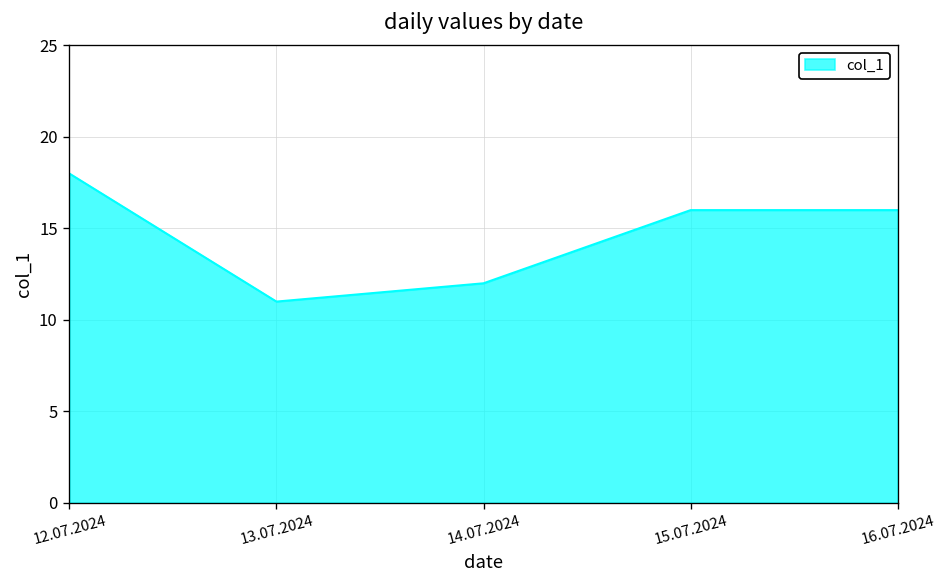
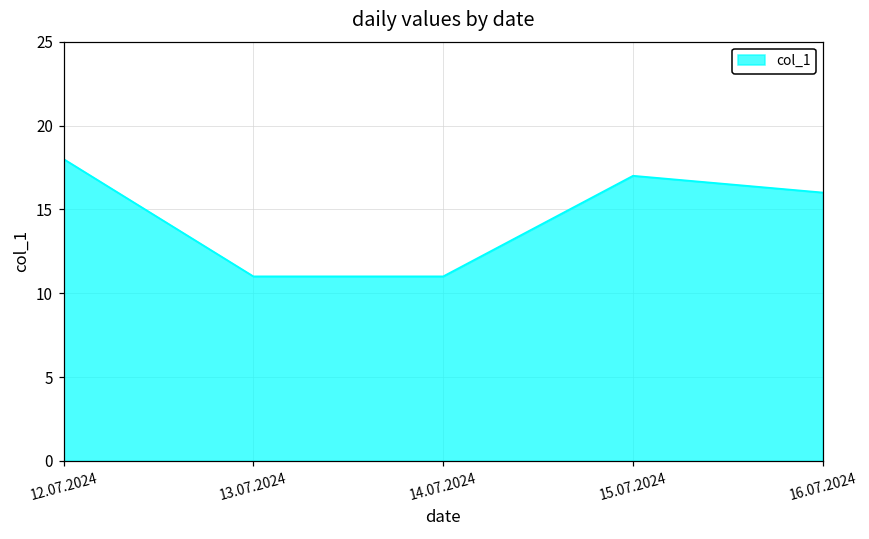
14.07.2024: 12 -> 11
15.07.2024: 16 -> 17
